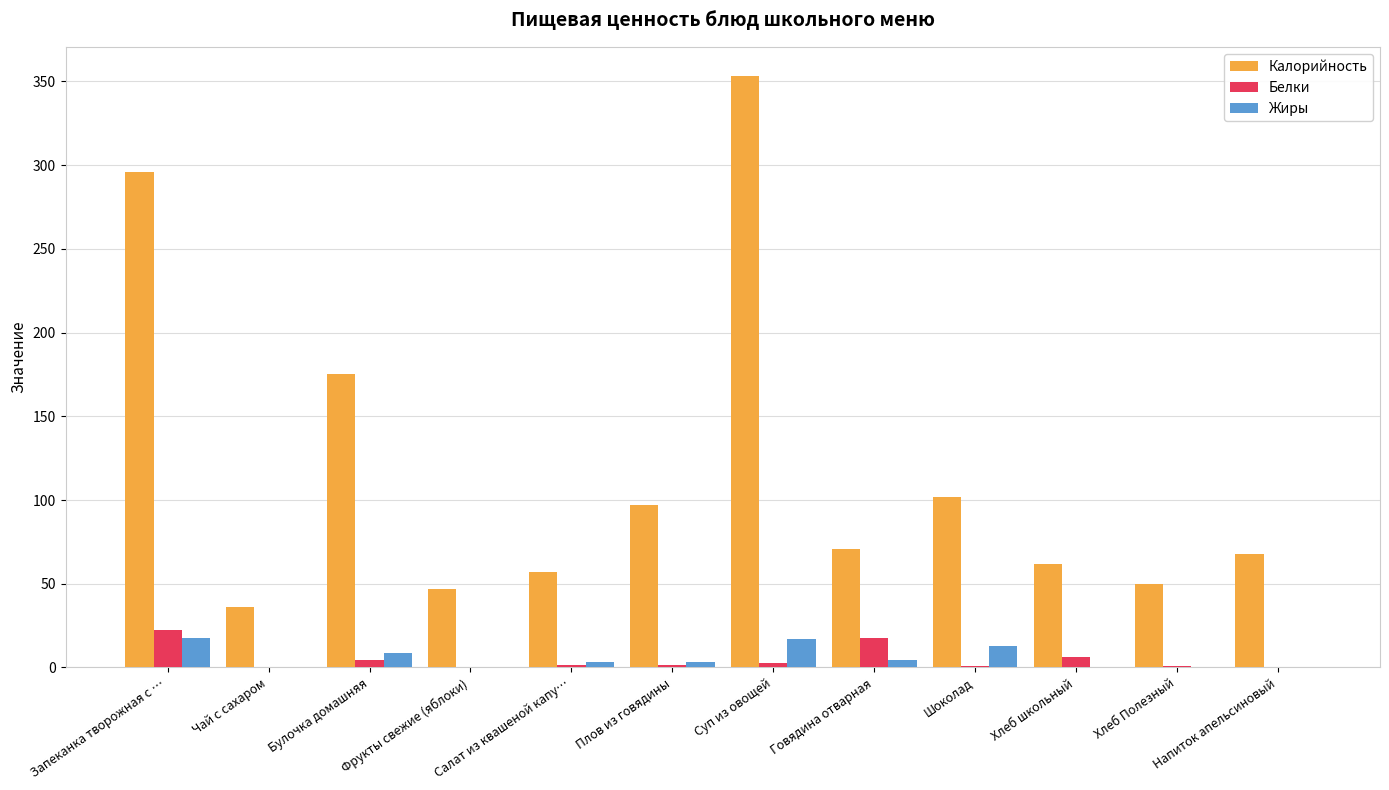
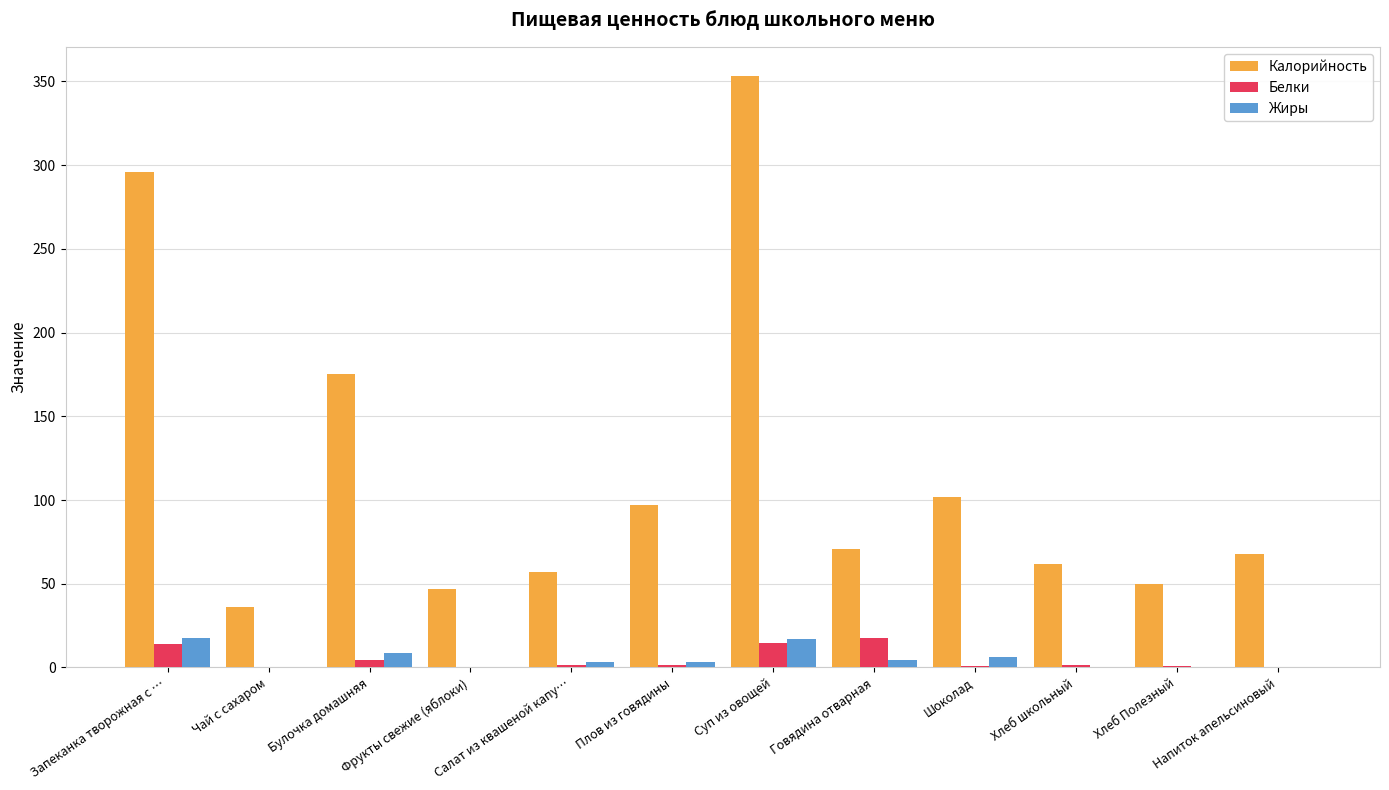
Белки, Запеканка творожная с …: 22 -> 14
Белки, Суп из овощей: 3 -> 15
Жиры, Шоколад: 13 -> 6
Белки, Хлеб школьный: 6 -> 2
